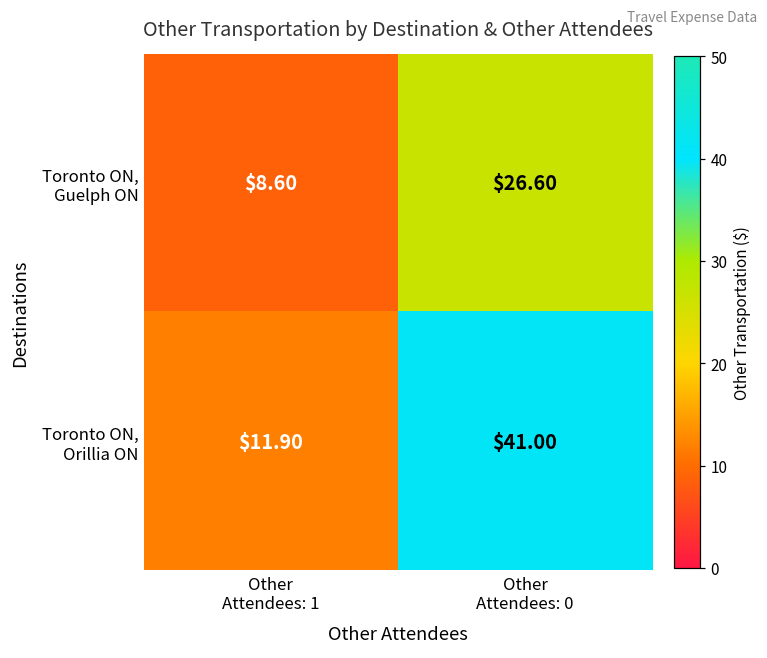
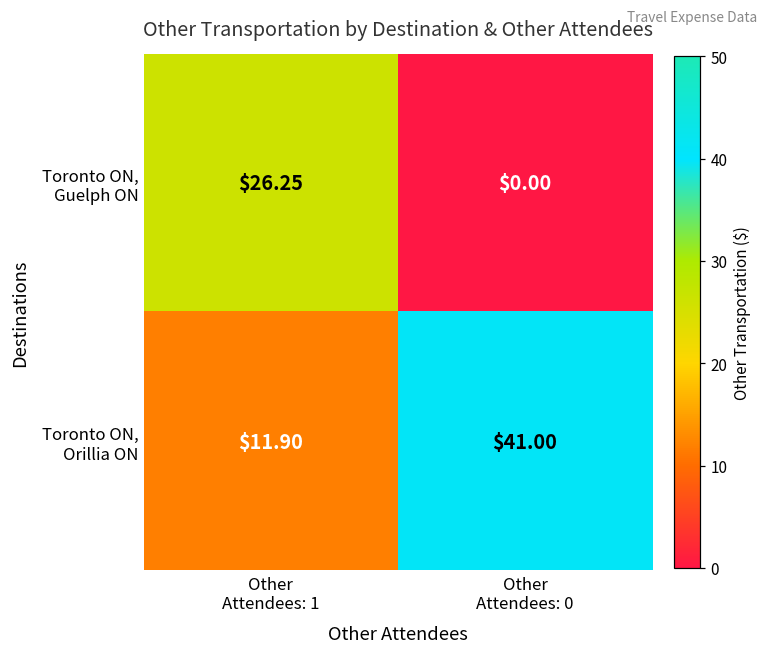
Toronto ON, Guelph ON, Other Attendees: 1: $8.60 -> $26.25
Toronto ON, Guelph ON, Other Attendees: 0: $26.60 -> $0.00
